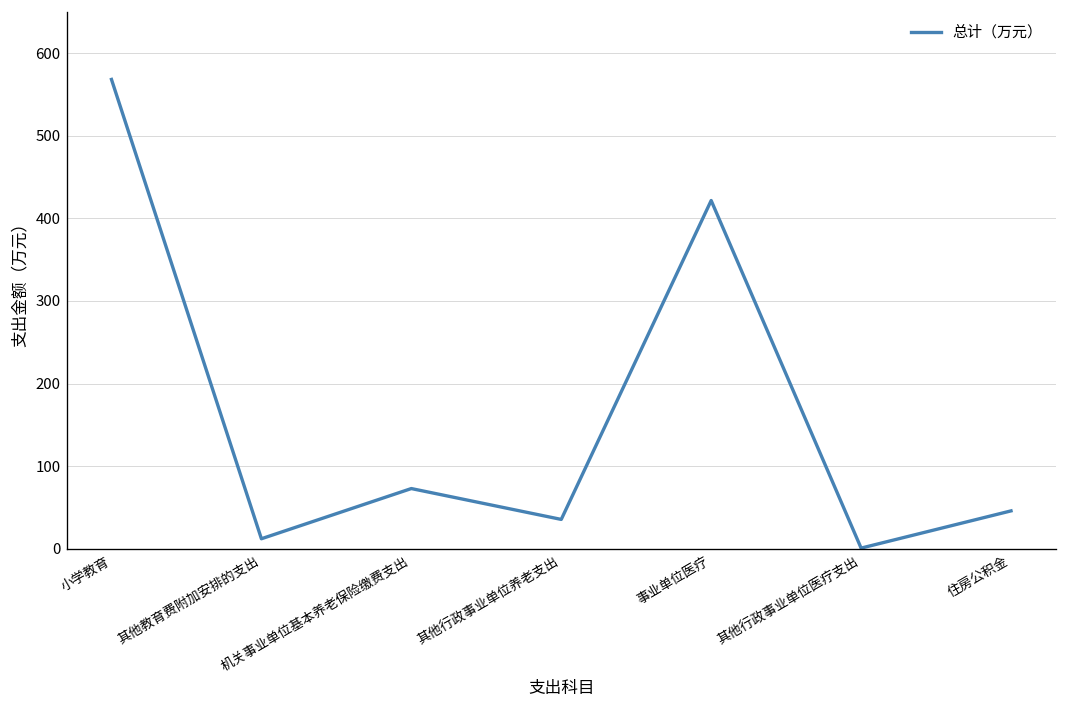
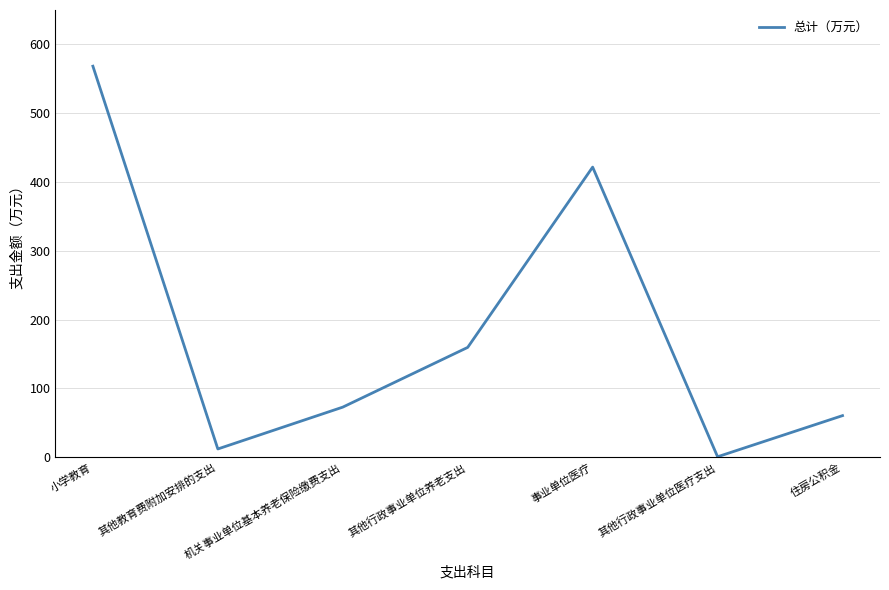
其他行政事业单位养老支出: 40 -> 160
住房公积金: 50 -> 60
